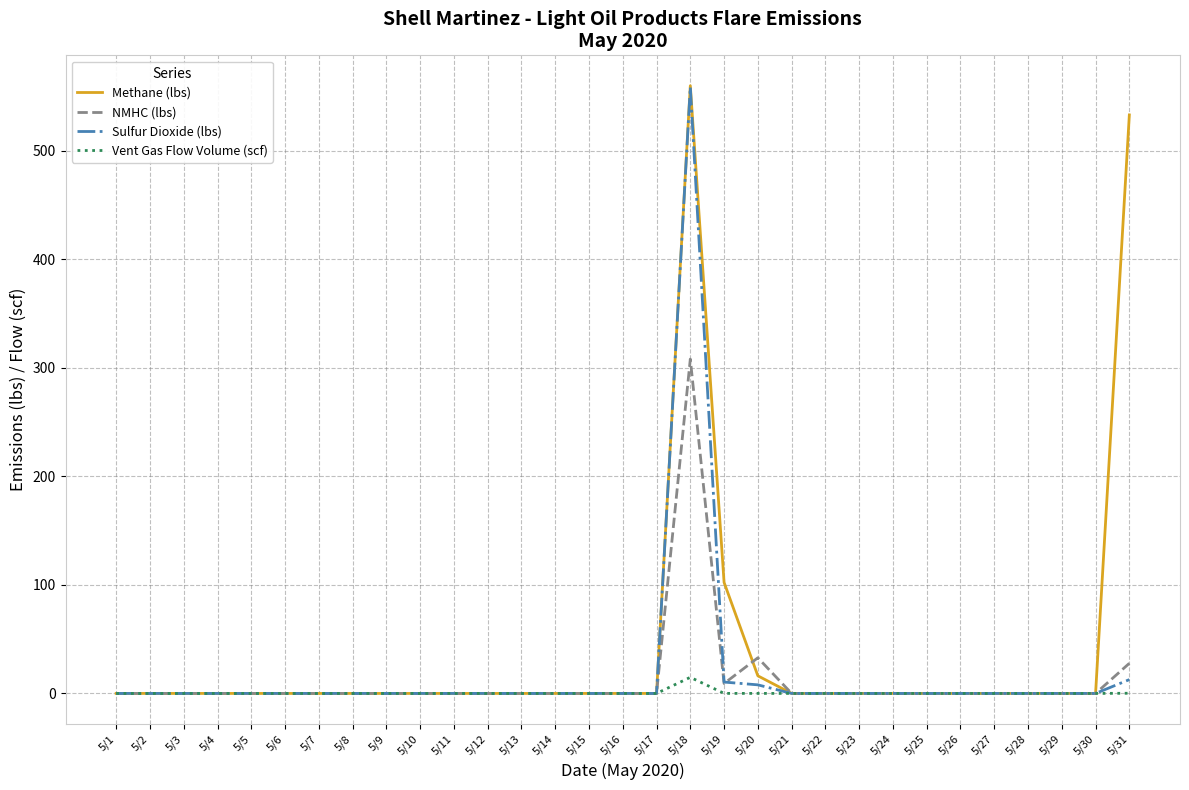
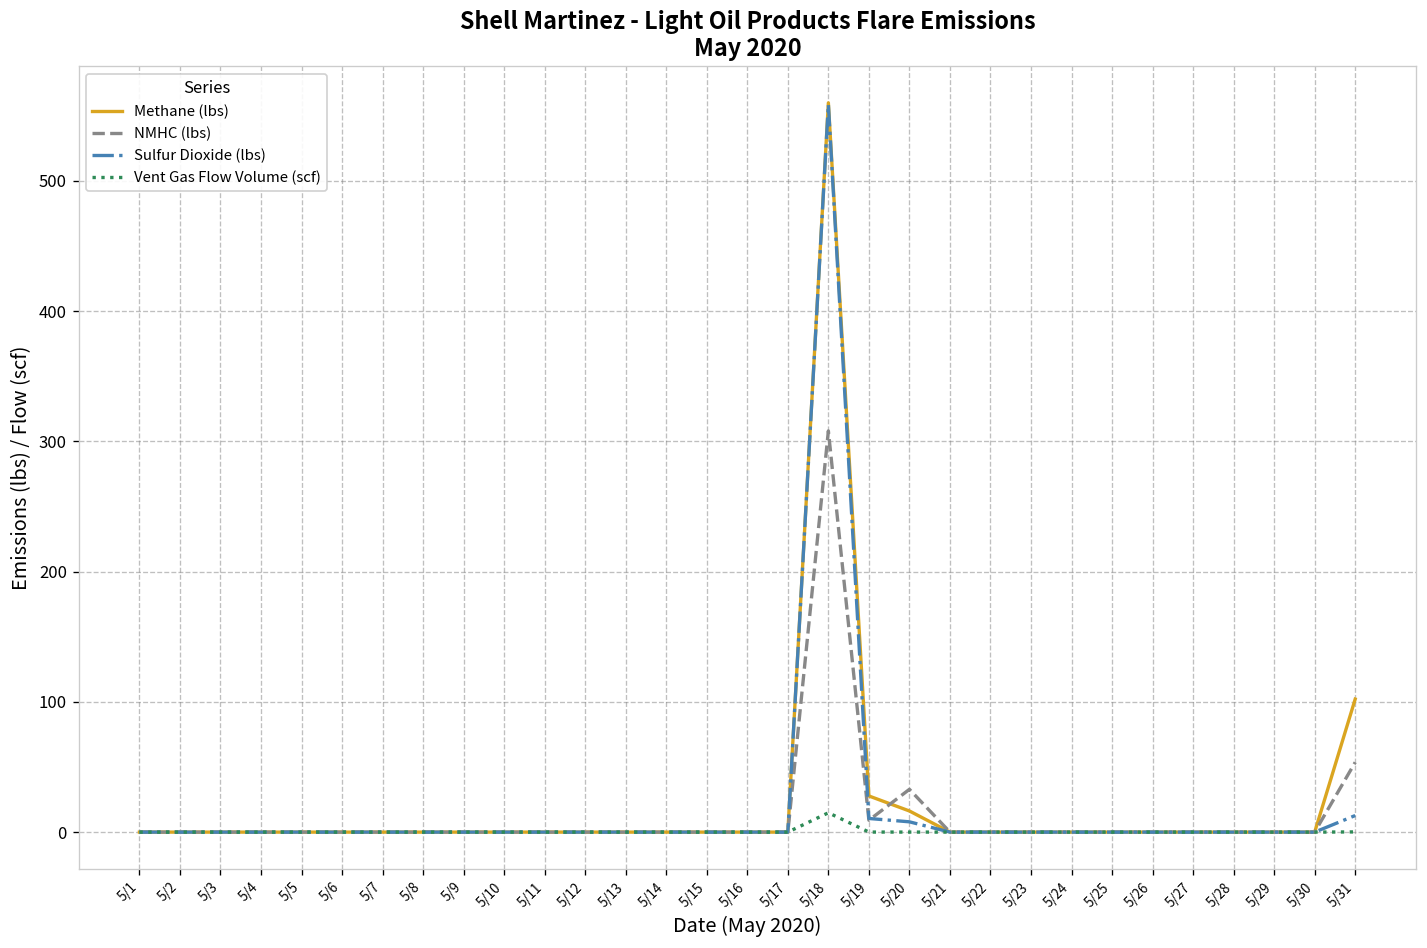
Methane (lbs), 5/19: 102 -> 28
Methane (lbs), 5/31: 533 -> 102
NMHC (lbs), 5/31: 28 -> 54
